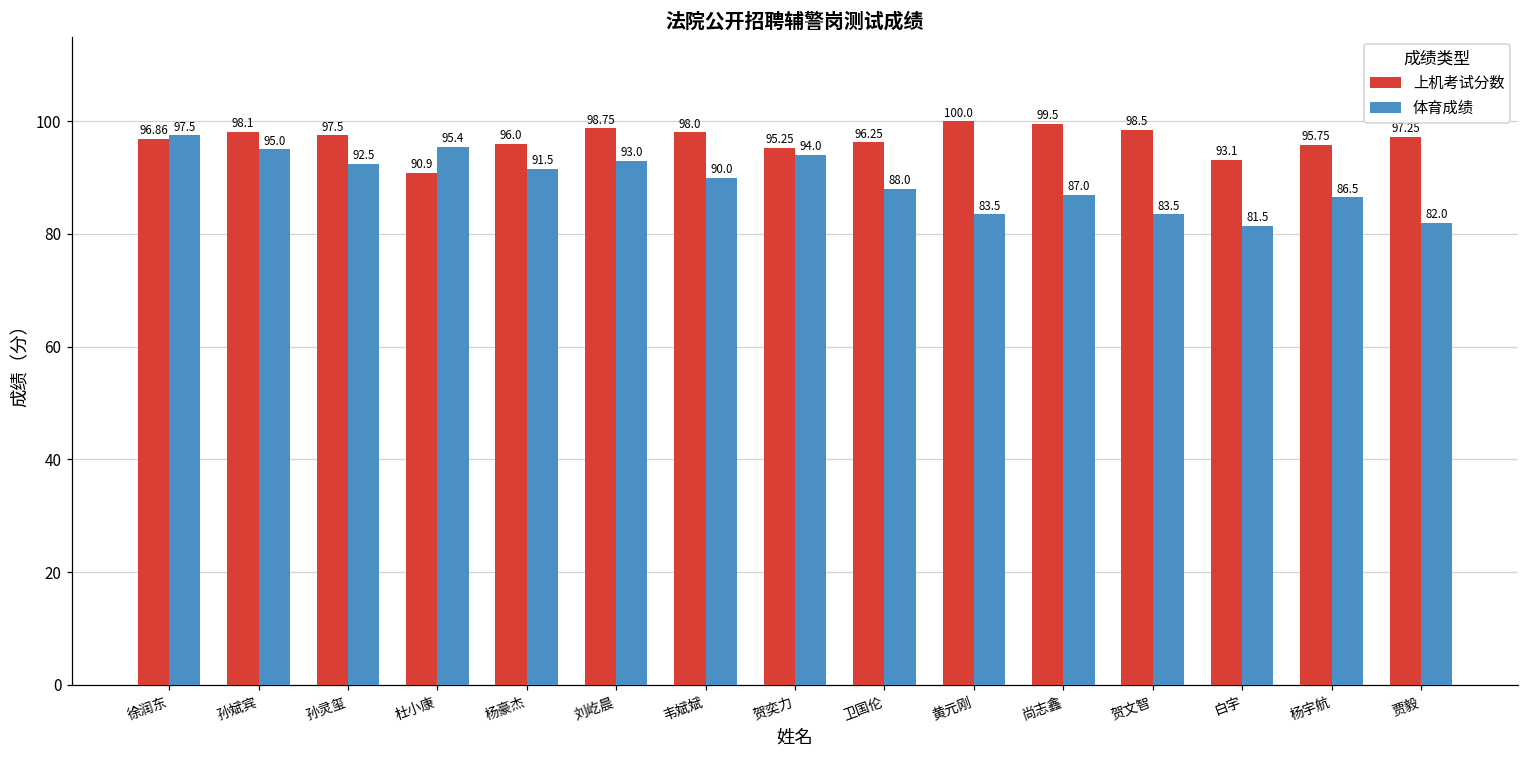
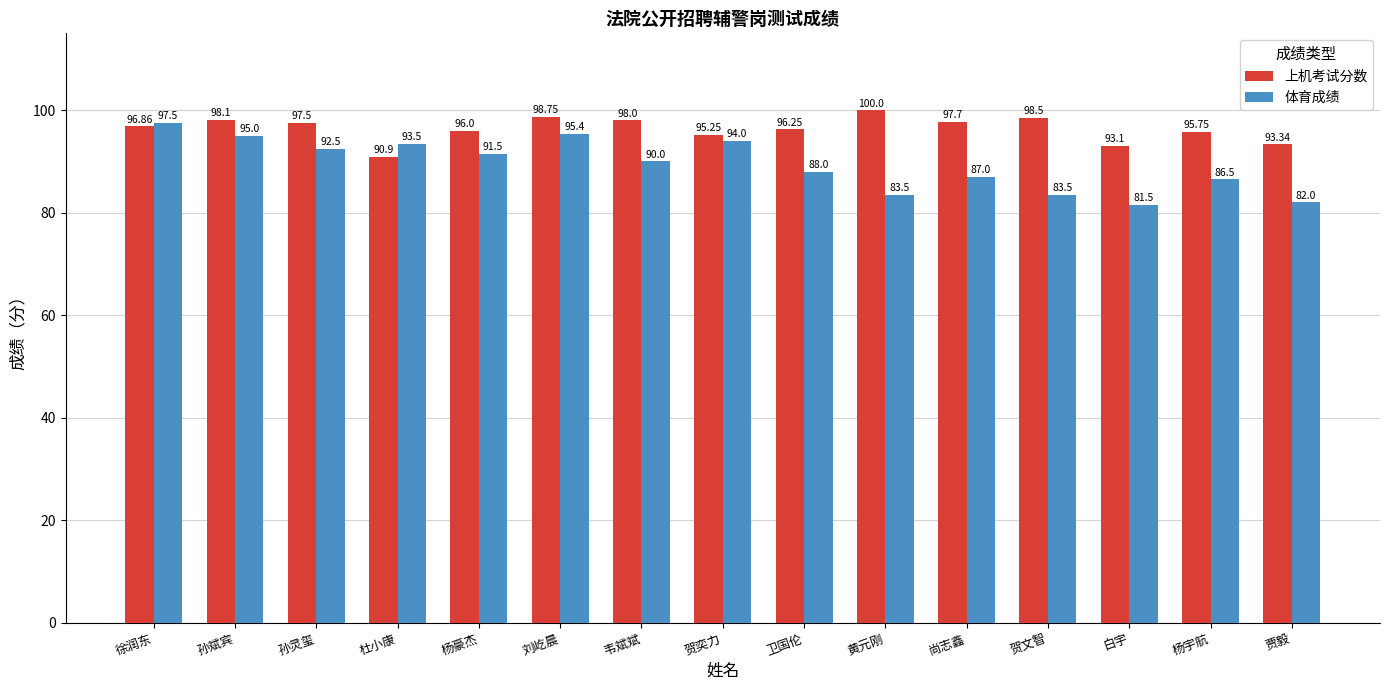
体育成绩, 杜小康: 95.4 -> 93.5
体育成绩, 刘屹晨: 93.0 -> 95.4
上机考试分数, 尚志鑫: 99.5 -> 97.7
上机考试分数, 贾毅: 97.25 -> 93.34
